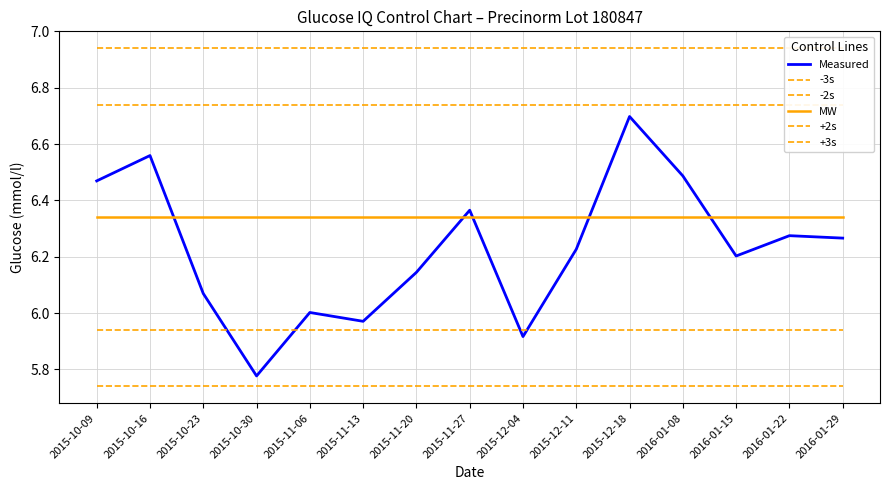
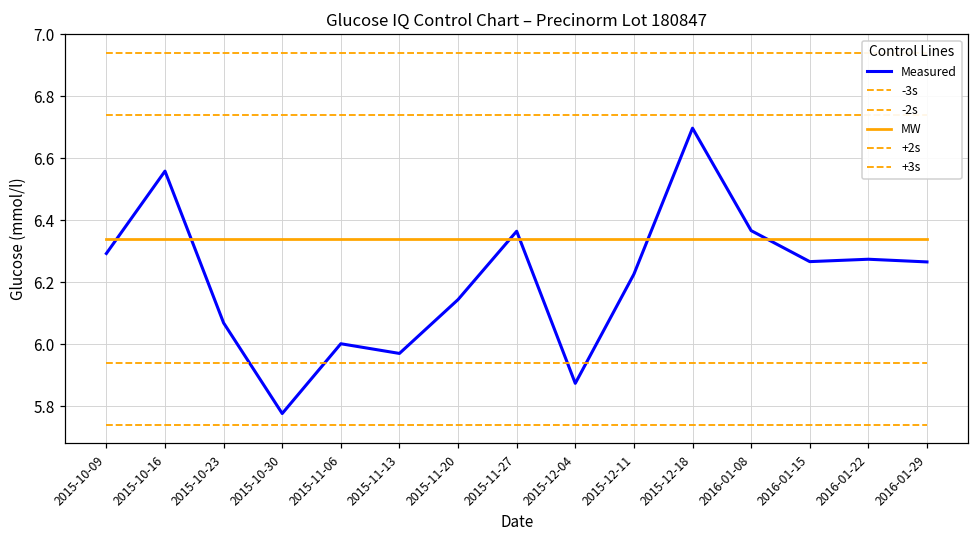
Measured, 2015-10-09: 6.47 -> 6.29
Measured, 2015-12-04: 5.92 -> 5.87
Measured, 2016-01-08: 6.49 -> 6.37
Measured, 2016-01-15: 6.20 -> 6.27
